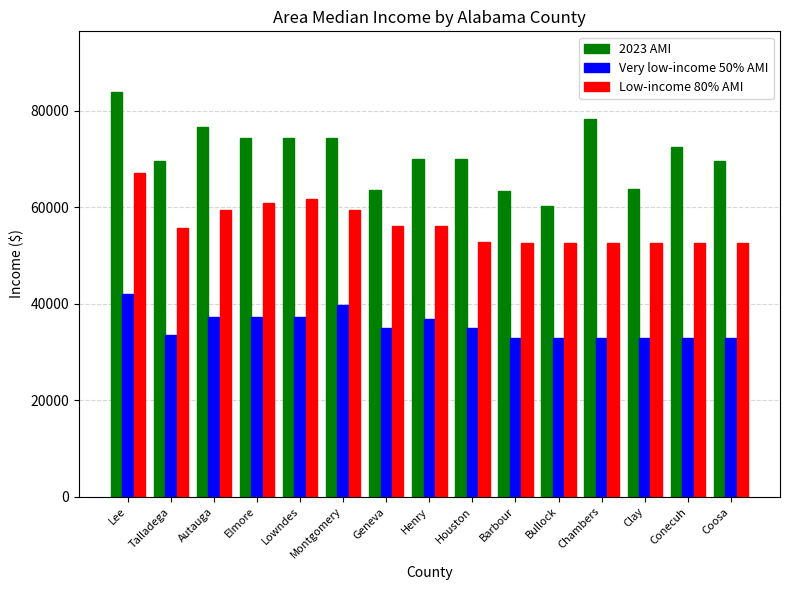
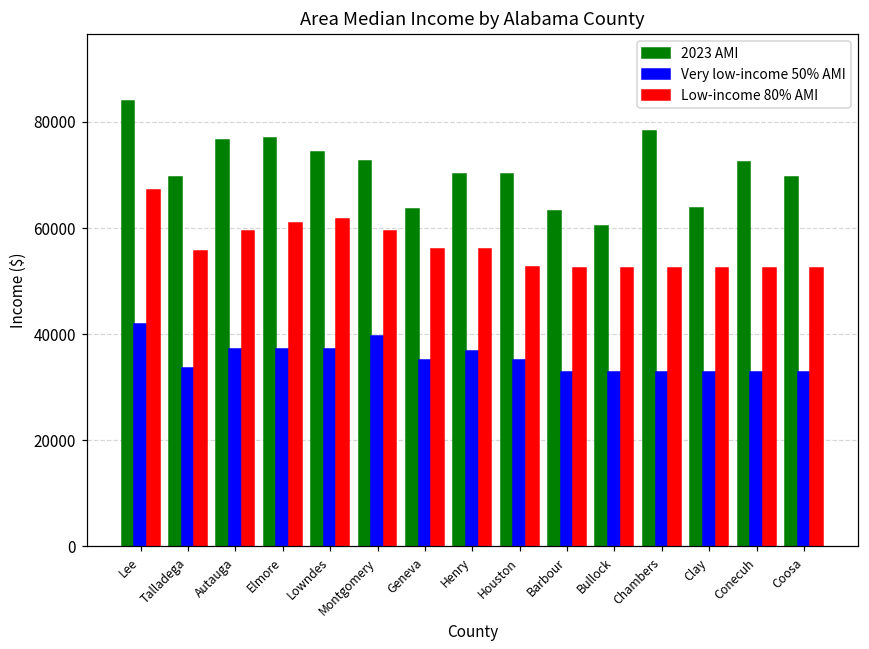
2023 AMI, Elmore: 74000 -> 77000
2023 AMI, Montgomery: 74000 -> 73000
